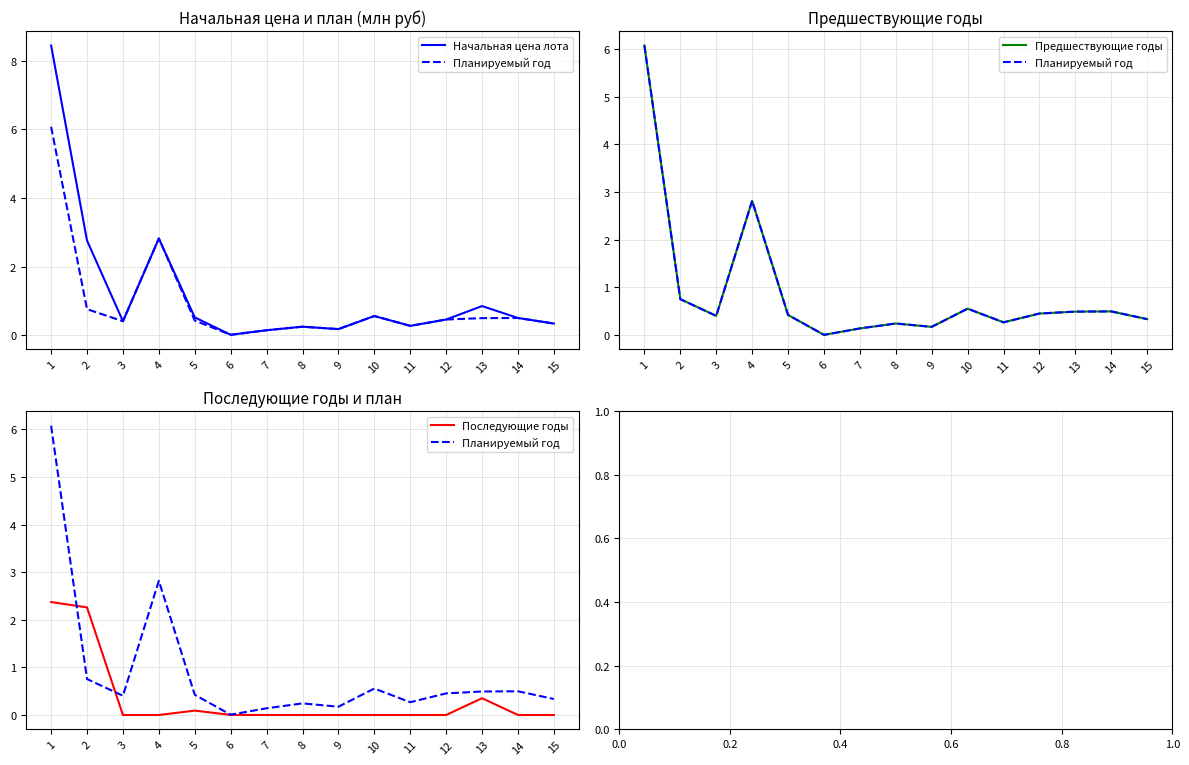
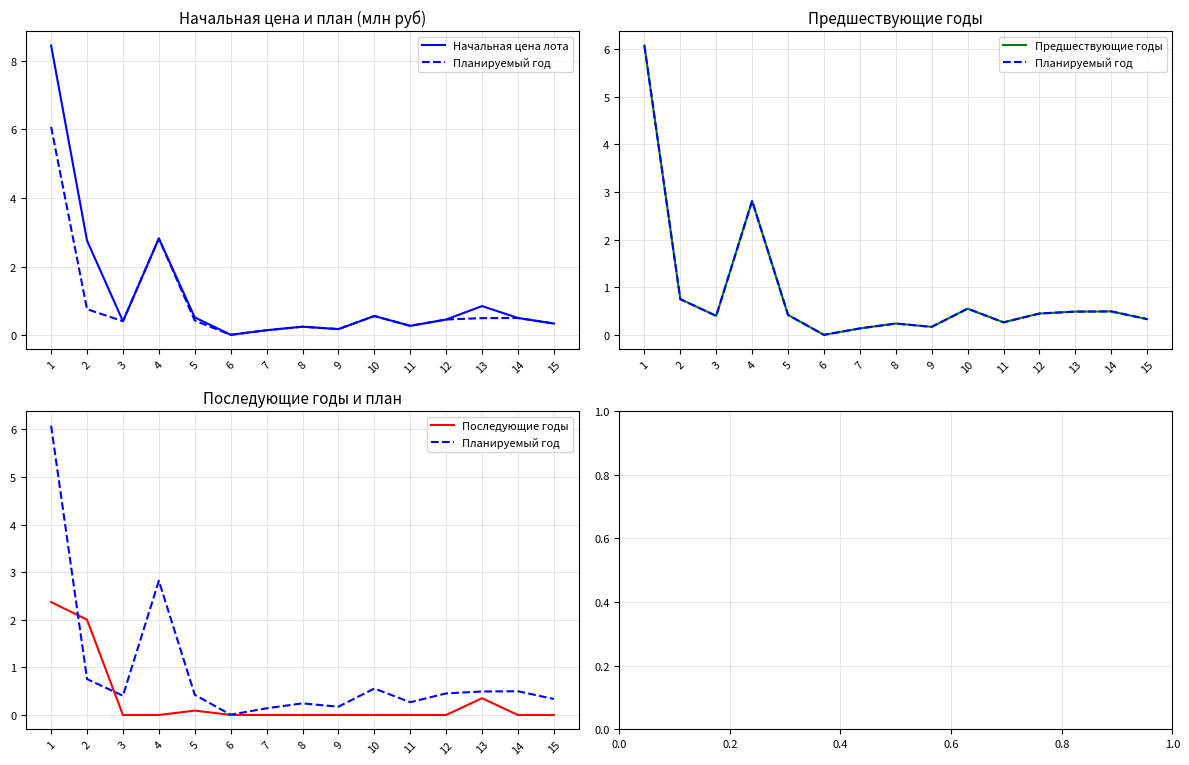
Последующие годы и план, Последующие годы, 2: 2.3 -> 2.0
